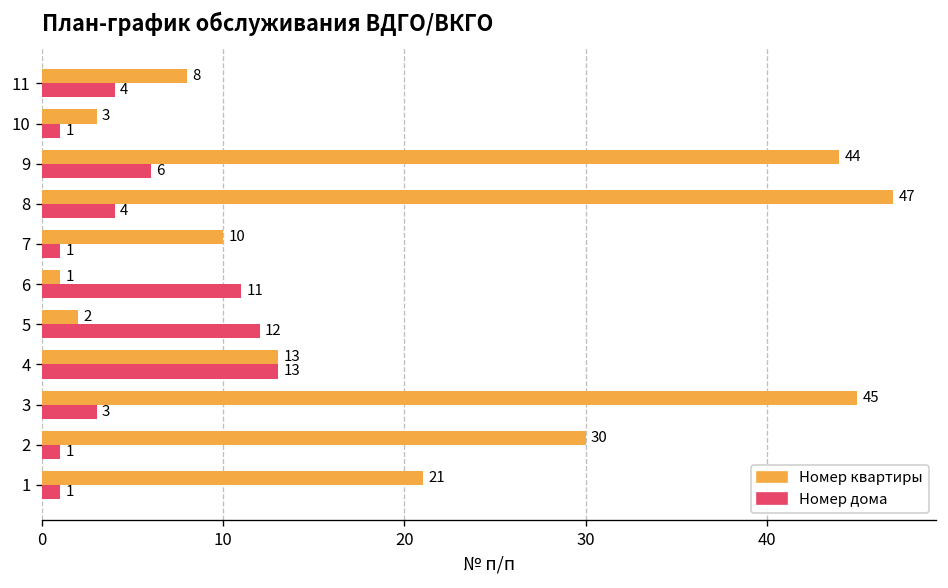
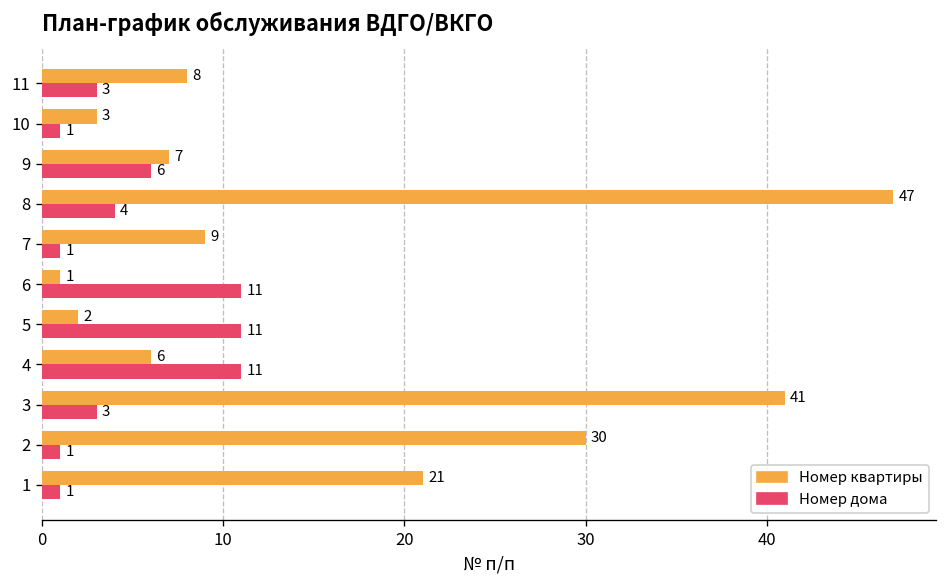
Номер дома, 11: 4 -> 3
Номер квартиры, 9: 44 -> 7
Номер квартиры, 7: 10 -> 9
Номер дома, 5: 12 -> 11
Номер квартиры, 4: 13 -> 6
Номер дома, 4: 13 -> 11
Номер квартиры, 3: 45 -> 41
